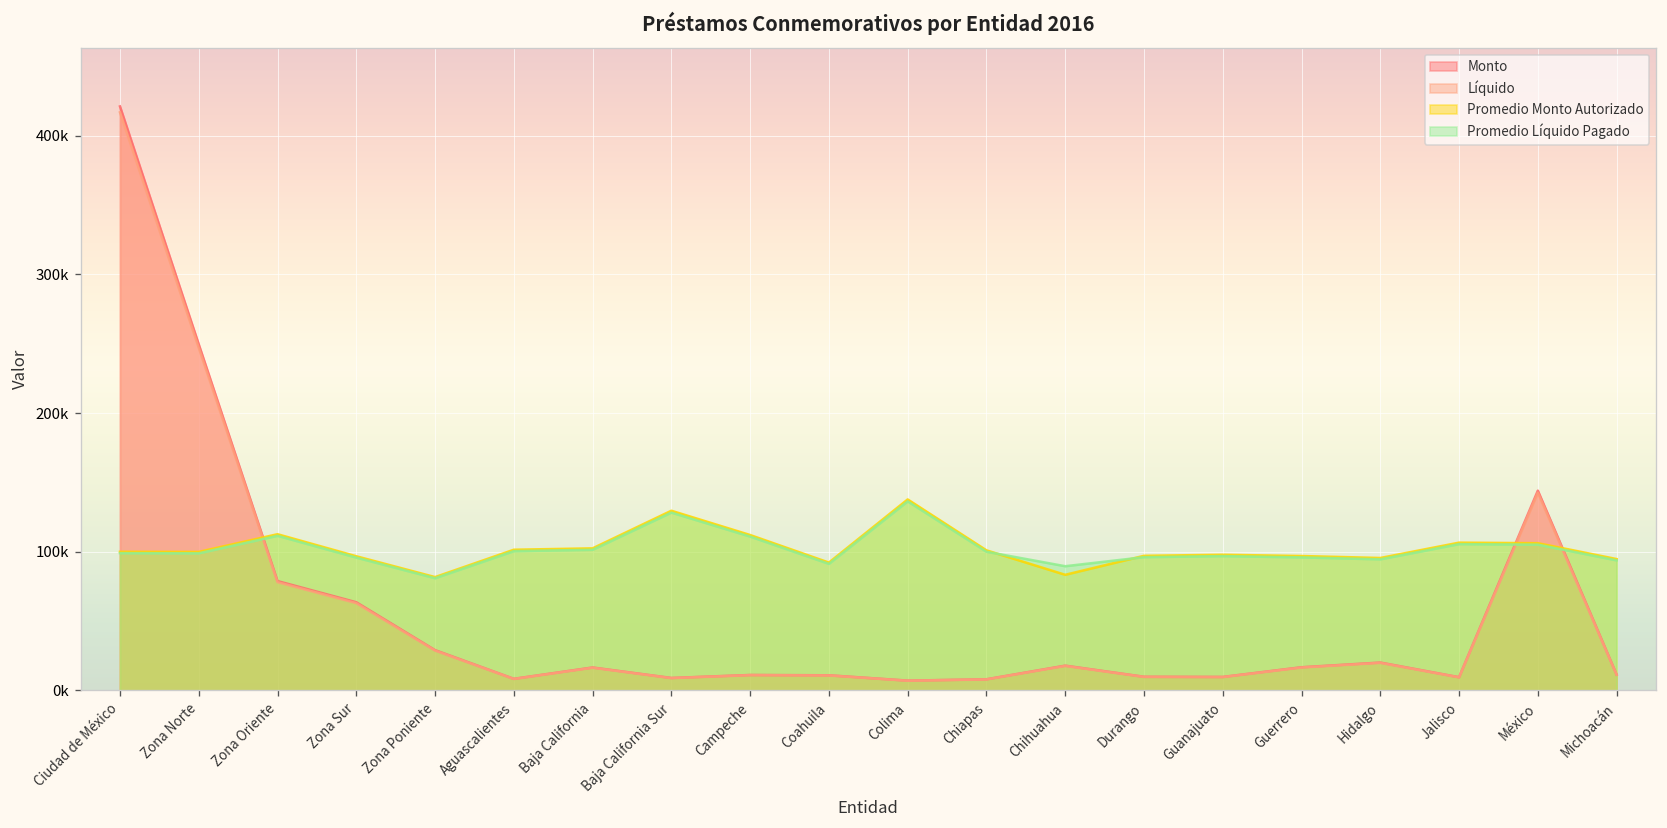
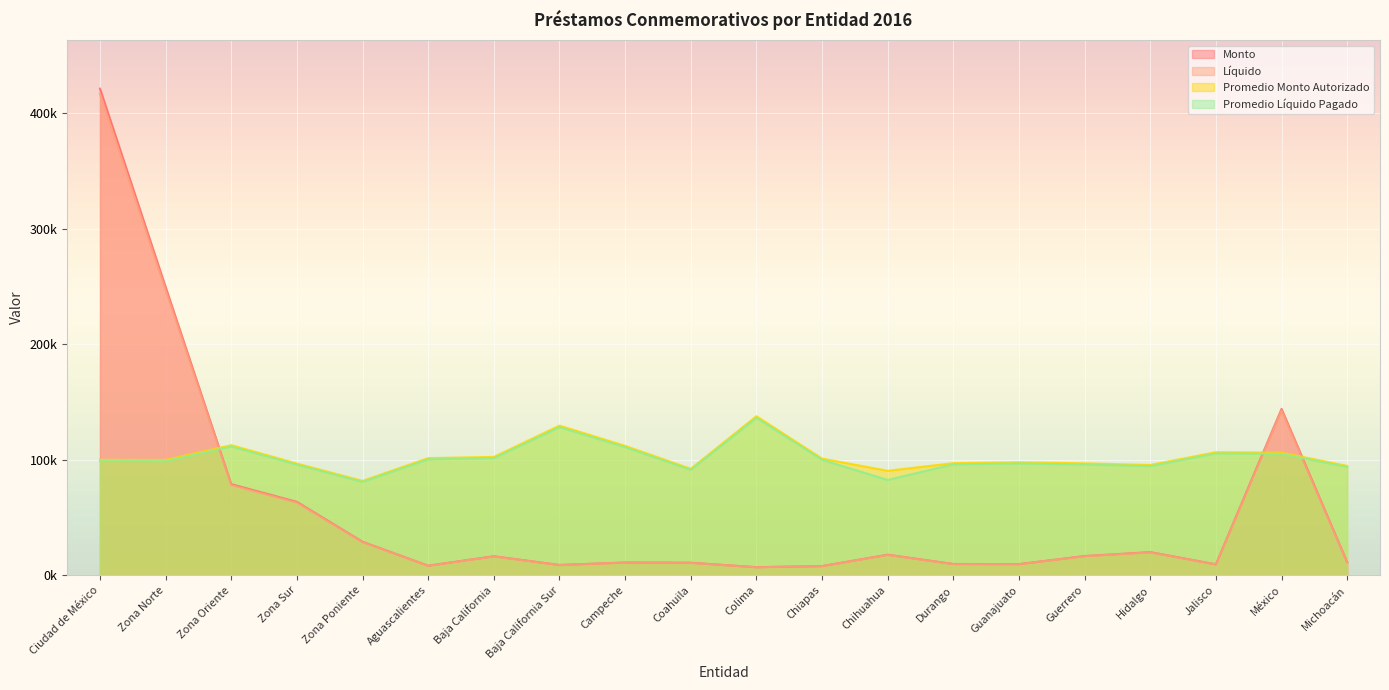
Promedio Monto Autorizado, Chihuahua: 83000 -> 90000
Promedio Líquido Pagado, Chihuahua: 90000 -> 83000
